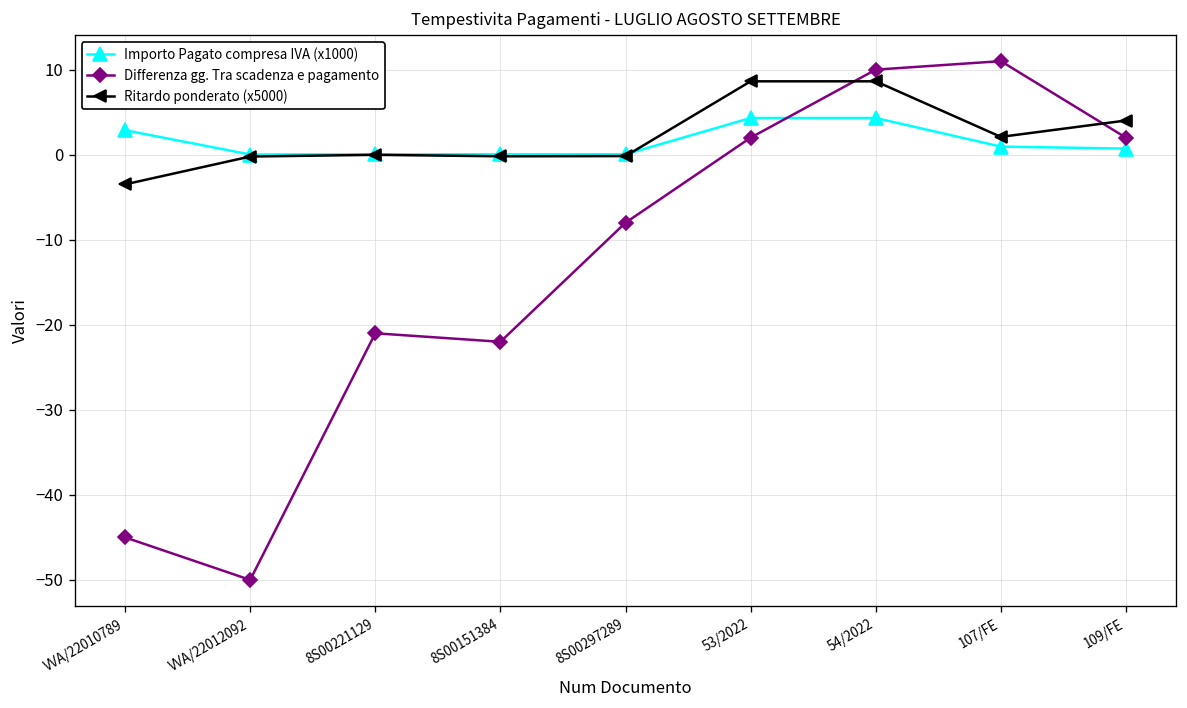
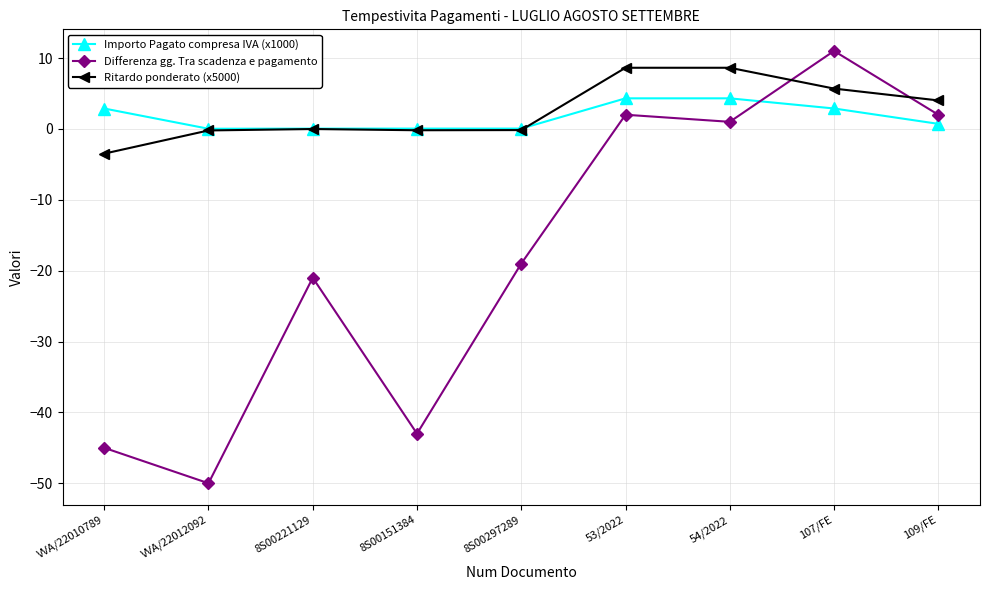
Differenza gg. Tra scadenza e pagamento, 8S00151384: -22 -> -43
Differenza gg. Tra scadenza e pagamento, 8S00297289: -8 -> -19
Differenza gg. Tra scadenza e pagamento, 54/2022: 10 -> 1
Importo Pagato compresa IVA (x1000), 107/FE: 1 -> 3
Ritardo ponderato (x5000), 107/FE: 2 -> 6
